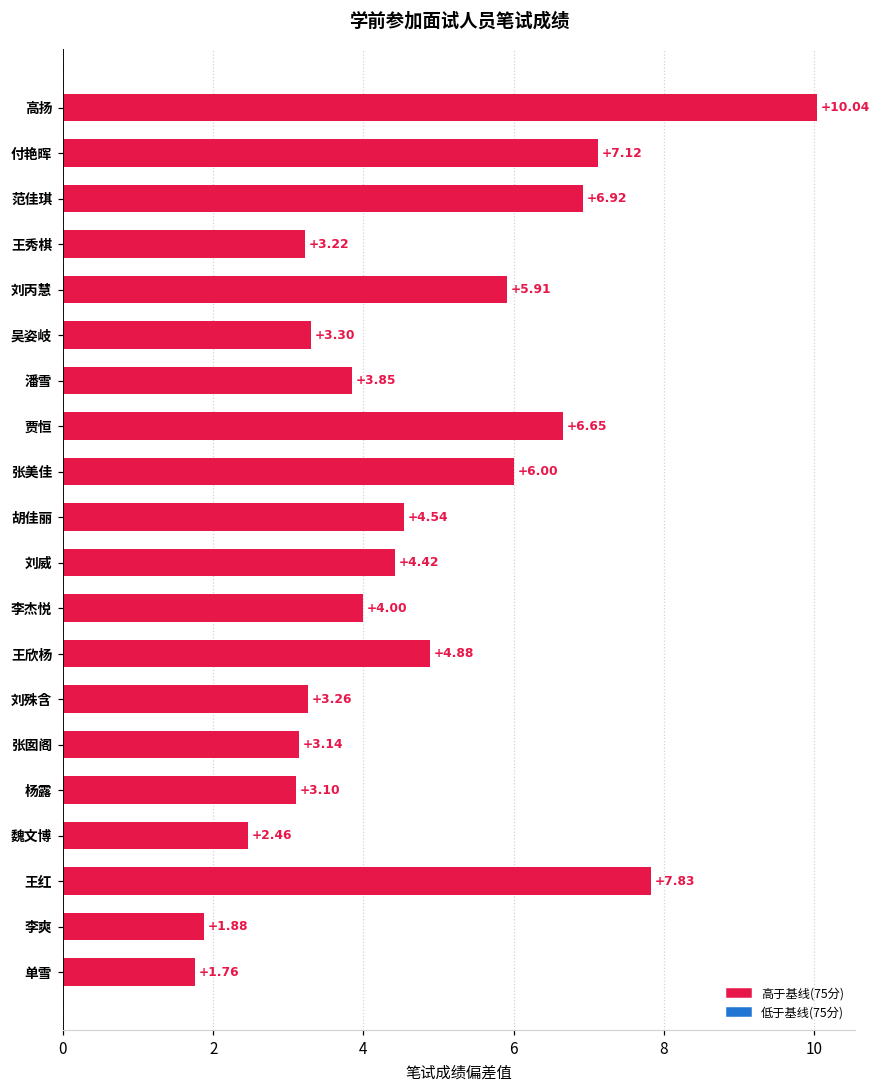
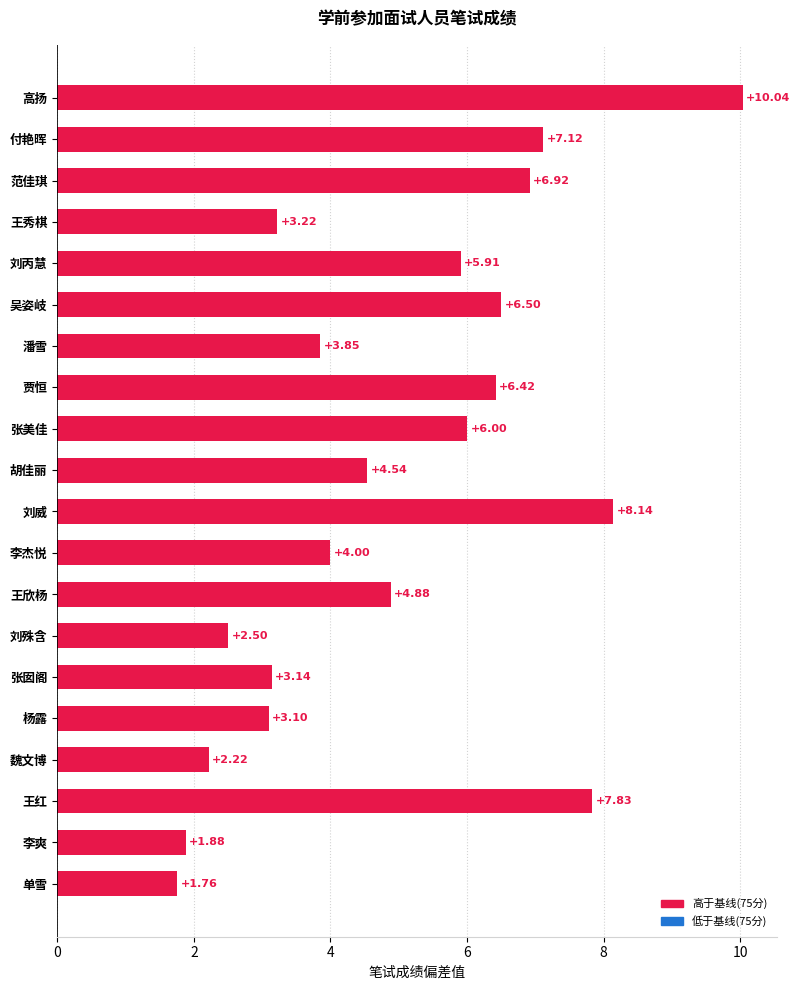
吴姿岐: +3.30 -> +6.50
贾恒: +6.65 -> +6.42
刘威: +4.42 -> +8.14
刘殊含: +3.26 -> +2.50
魏文博: +2.46 -> +2.22
